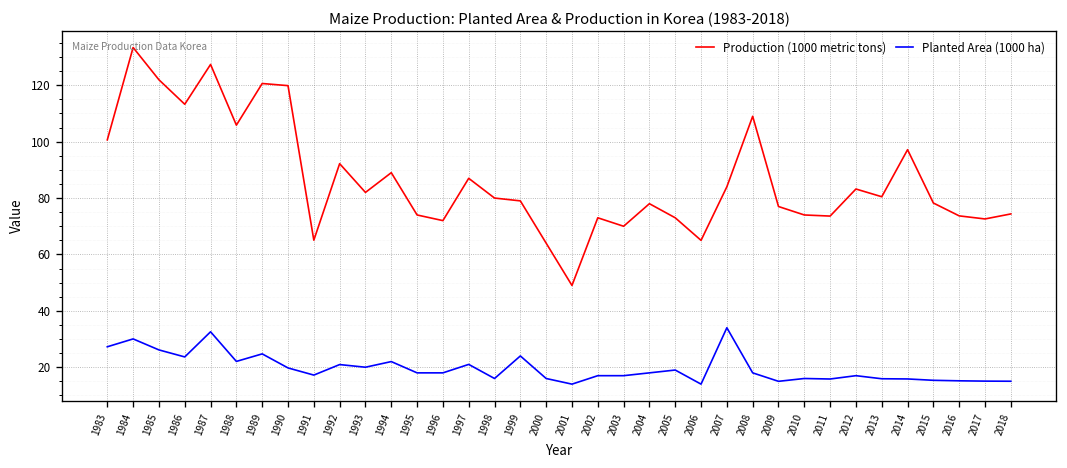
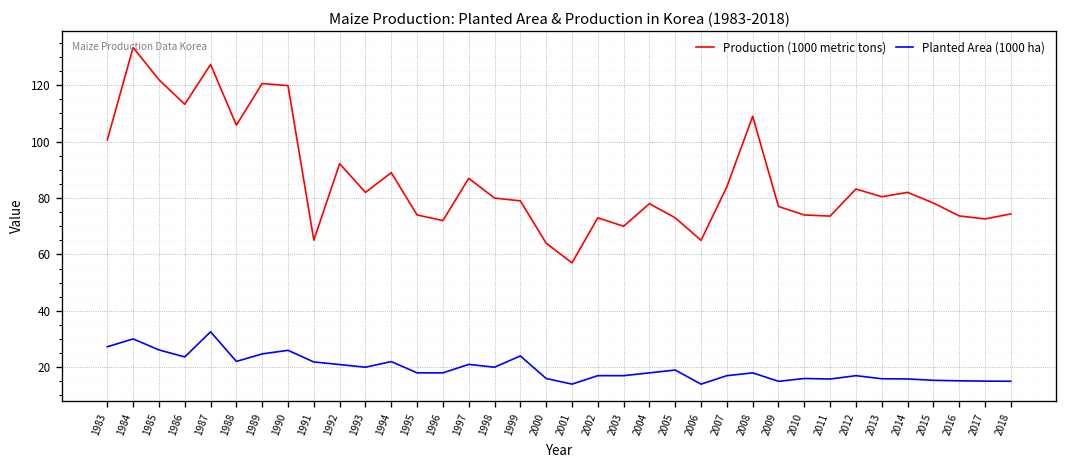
Planted Area (1000 ha), 1990: 20 -> 26
Planted Area (1000 ha), 1991: 17 -> 22
Planted Area (1000 ha), 1998: 16 -> 20
Production (1000 metric tons), 2001: 49 -> 57
Planted Area (1000 ha), 2007: 34 -> 17
Production (1000 metric tons), 2014: 97 -> 82
